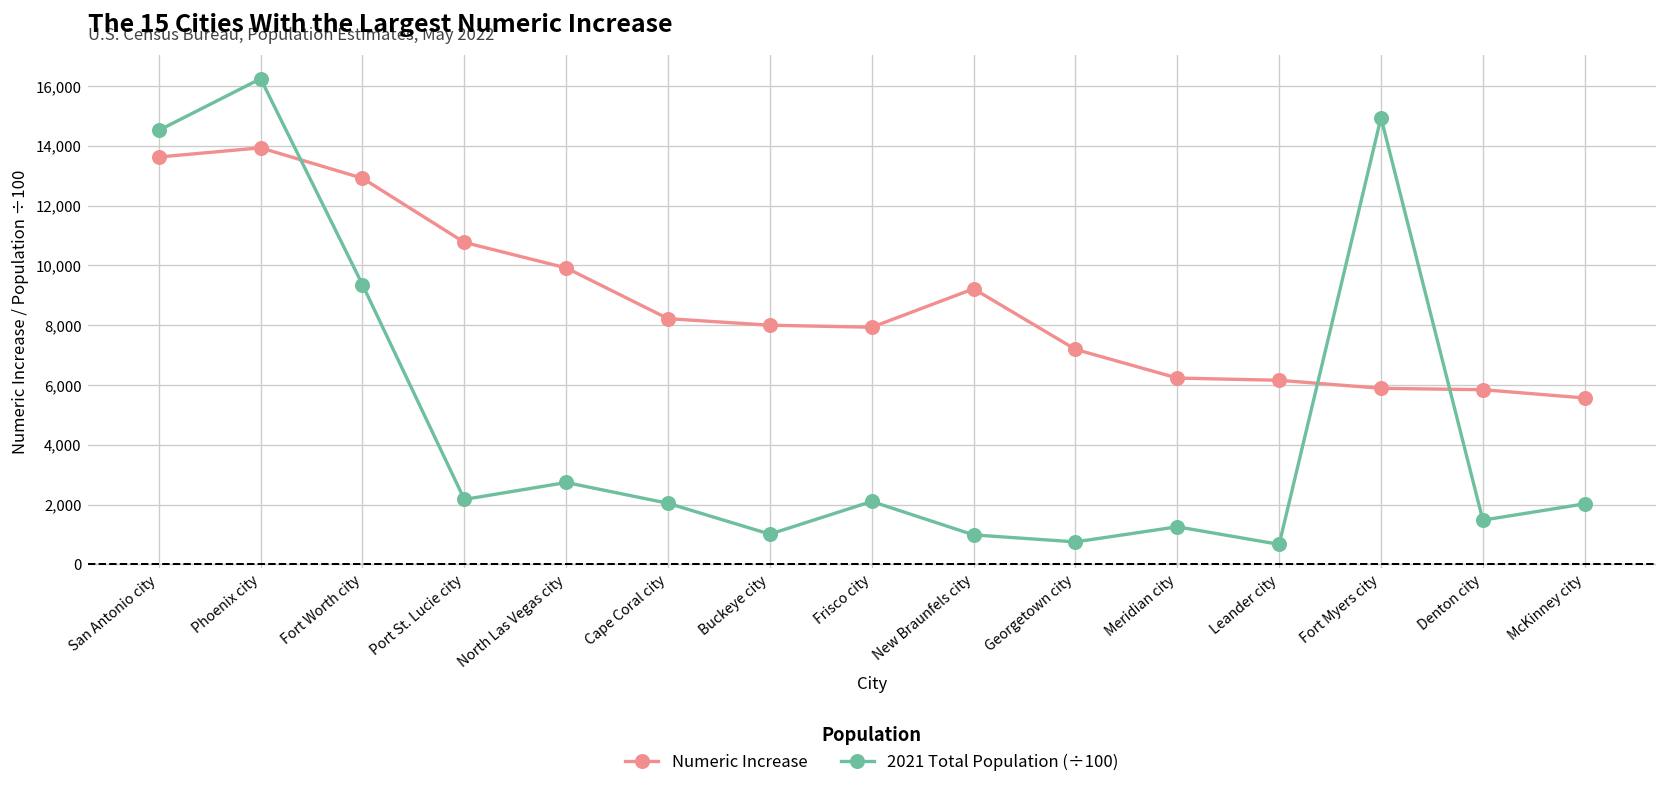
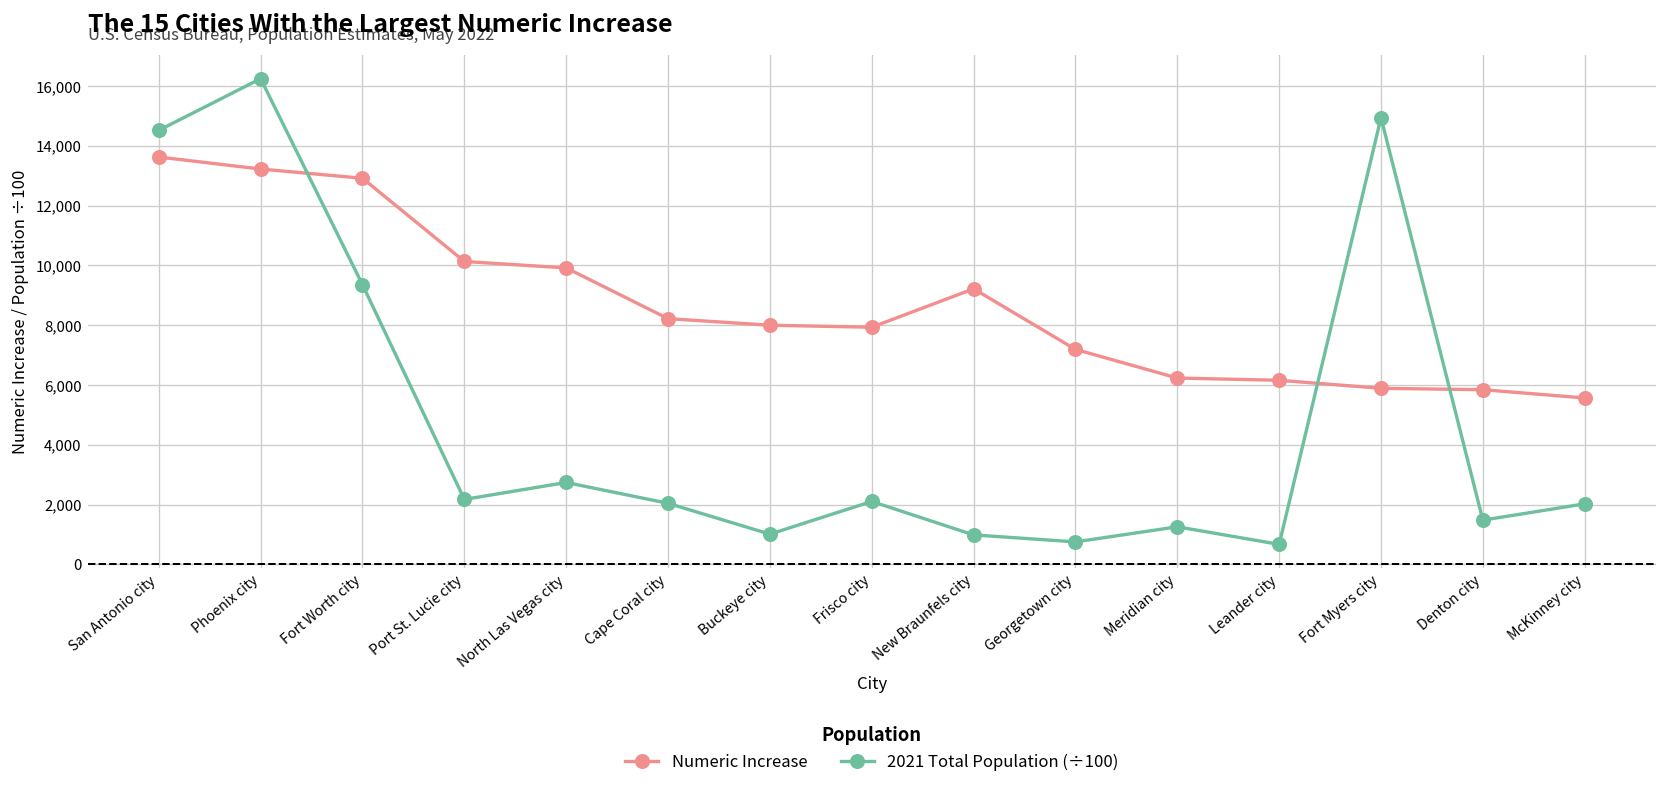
Numeric Increase, Phoenix city: 13,900 -> 13,200
Numeric Increase, Port St. Lucie city: 10,800 -> 10,100
